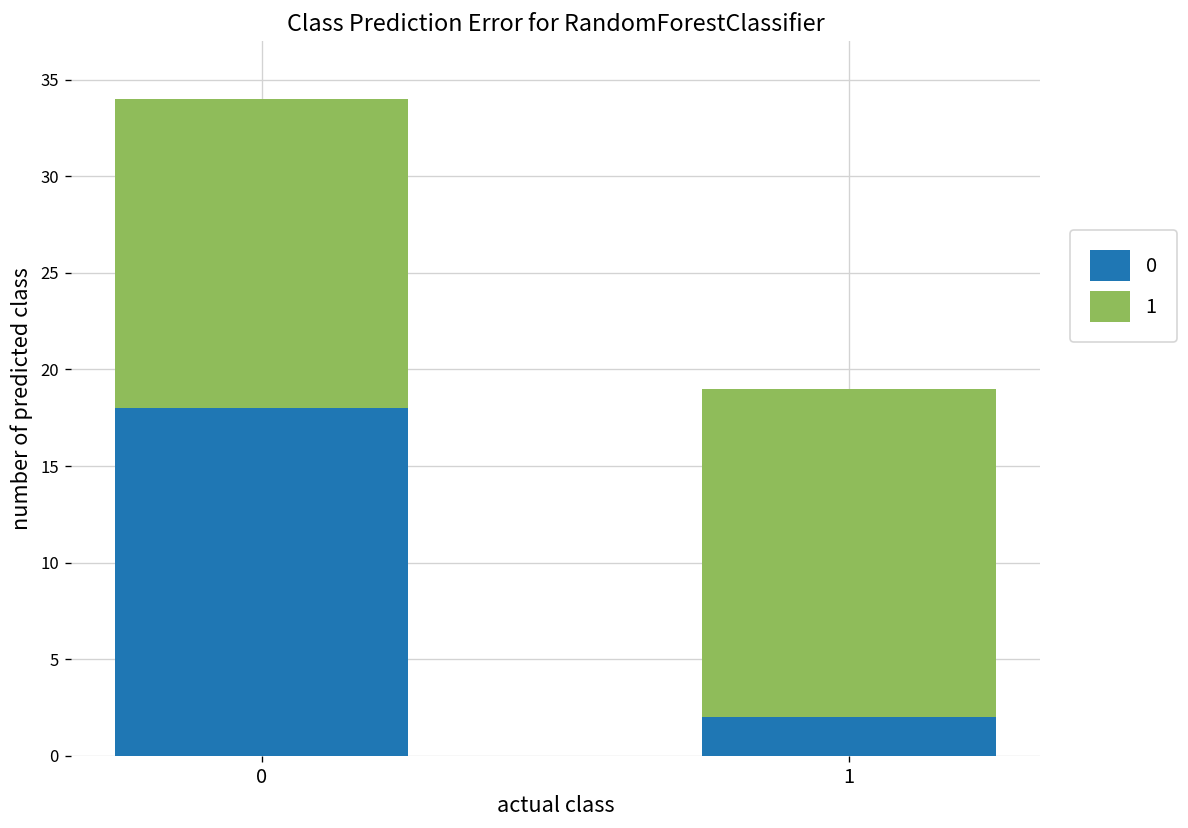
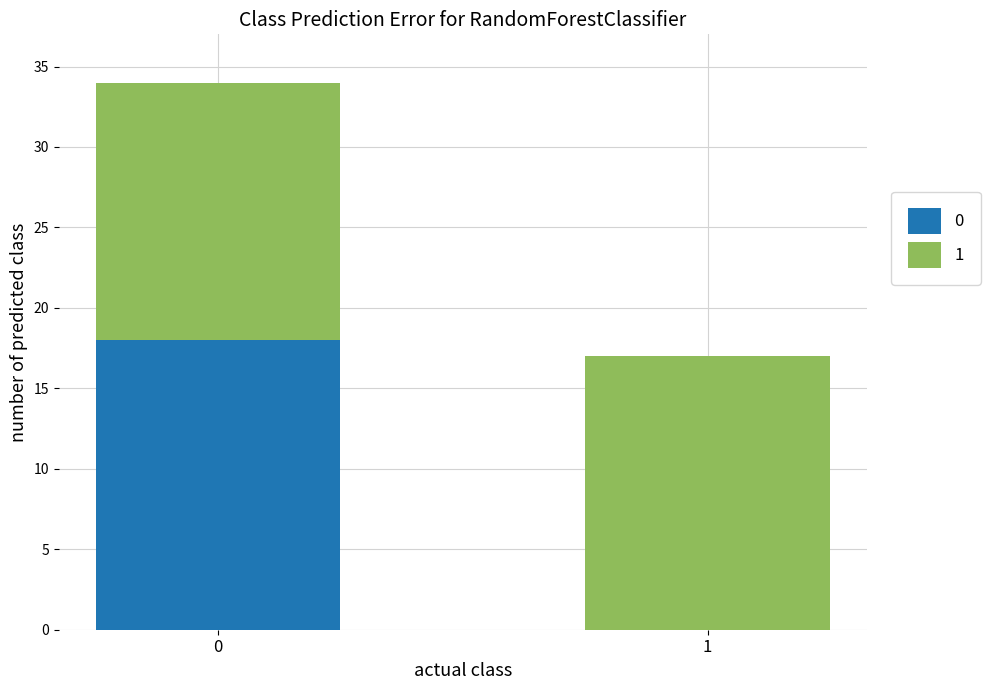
0, 1: 2 -> 0
